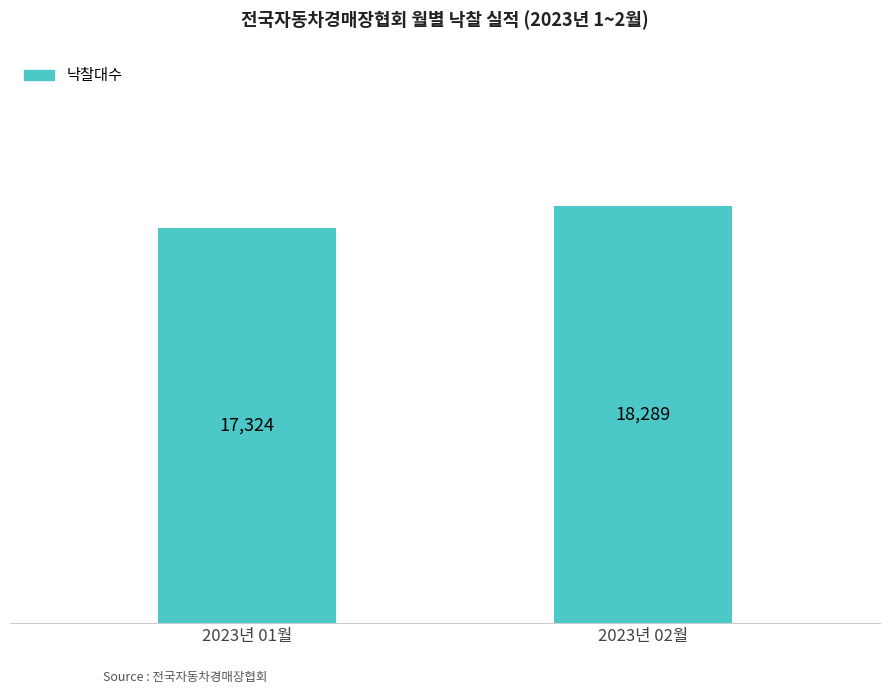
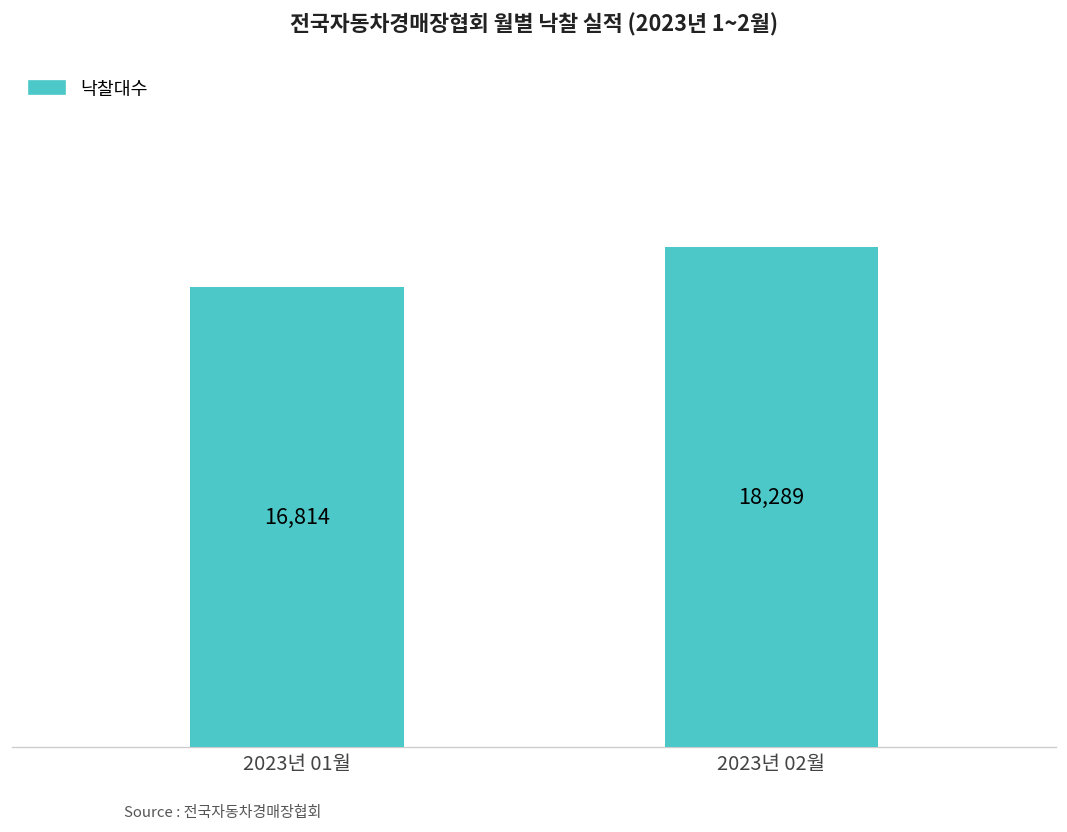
2023년 01월: 17,324 -> 16,814
